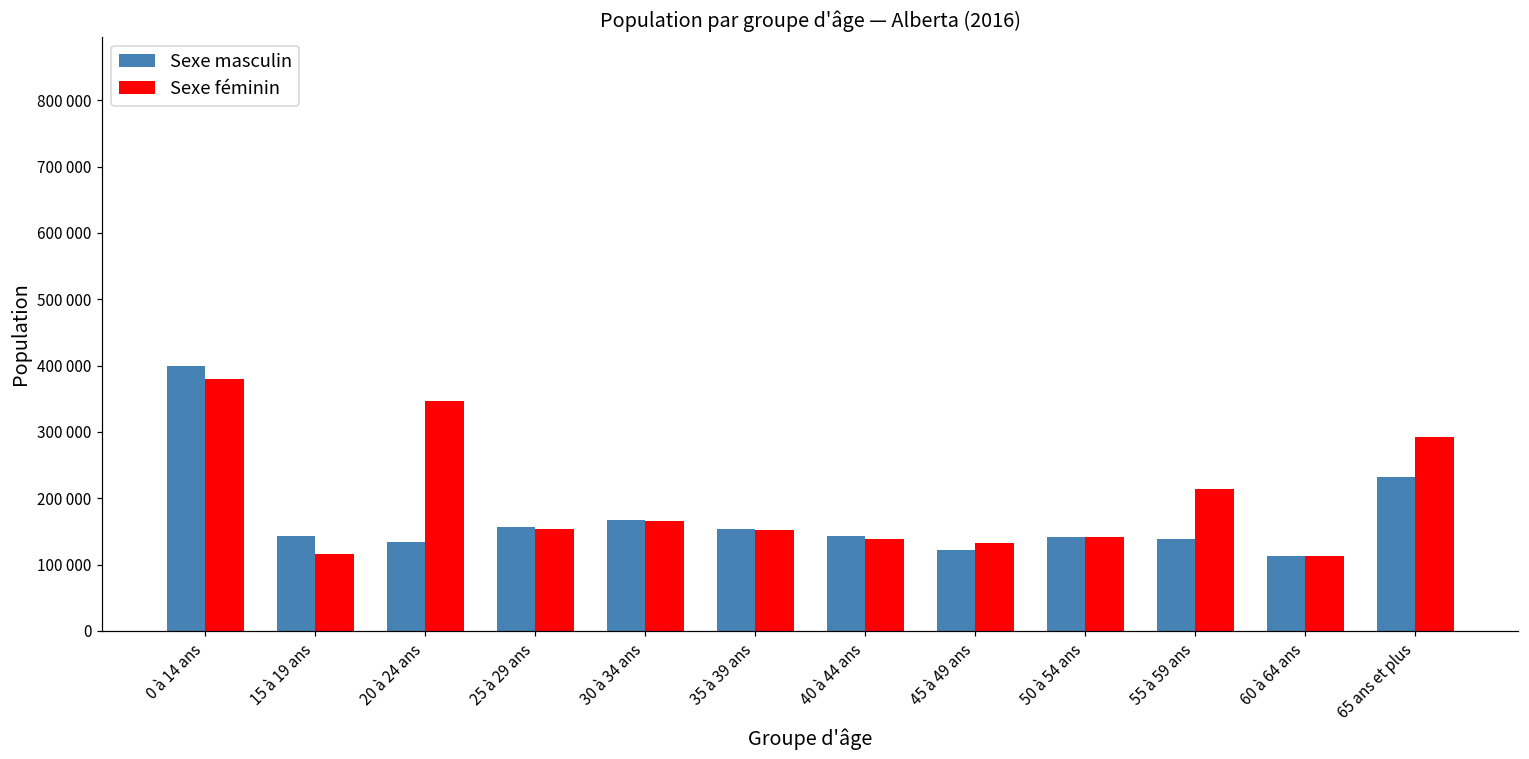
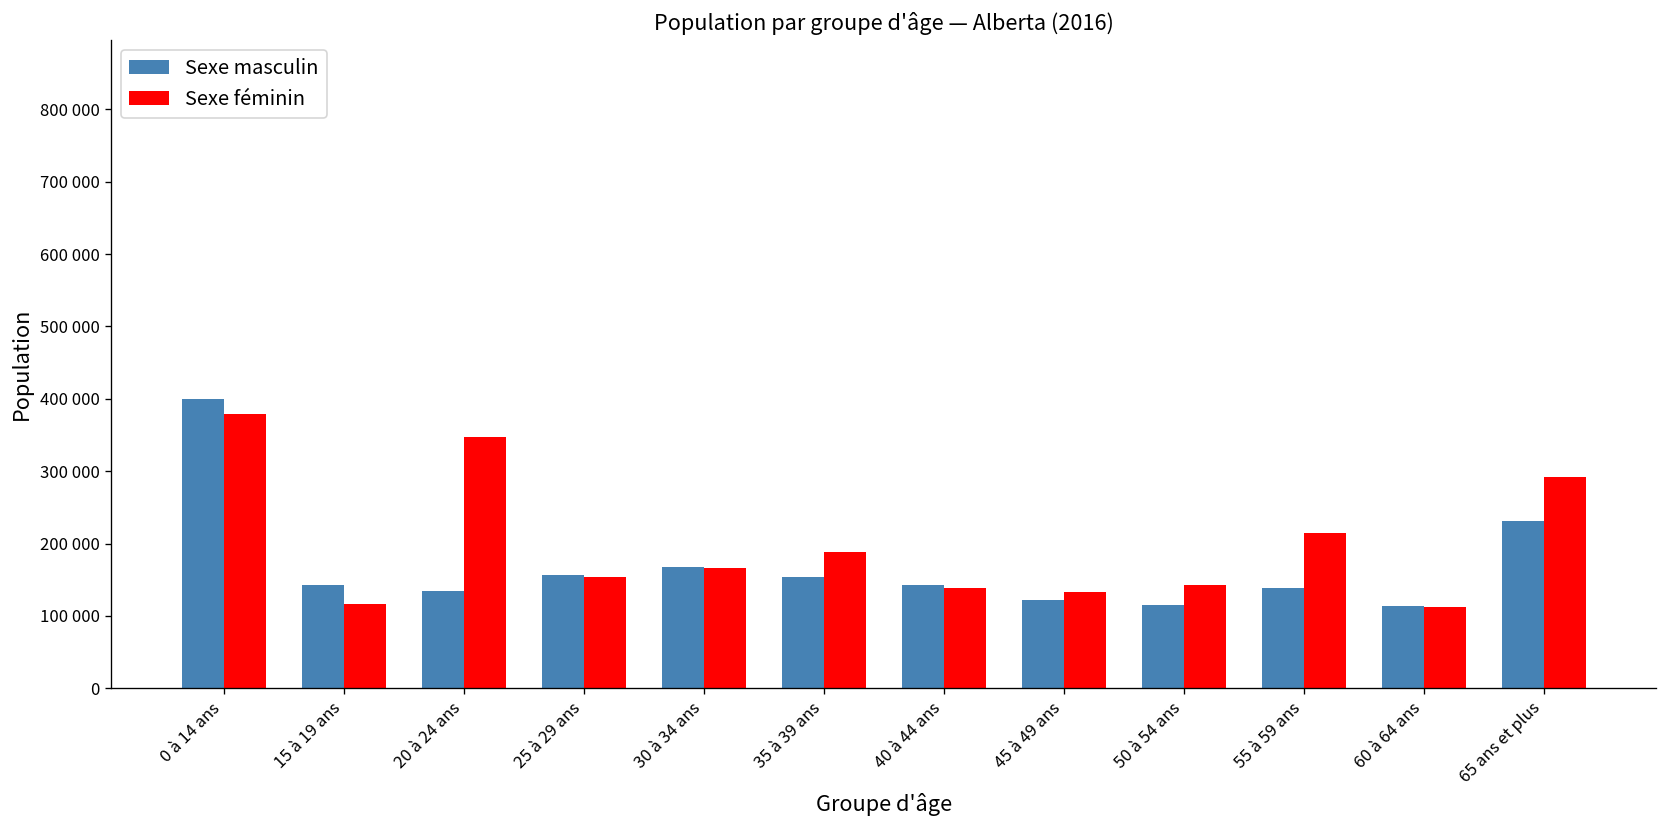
Sexe féminin, 35 à 39 ans: 150000 -> 190000
Sexe masculin, 50 à 54 ans: 140000 -> 120000
